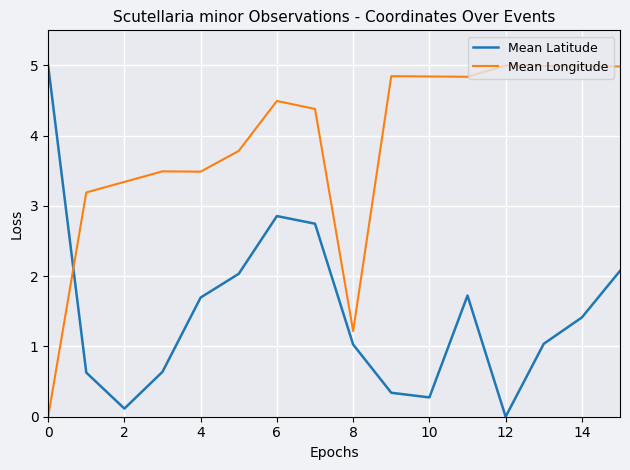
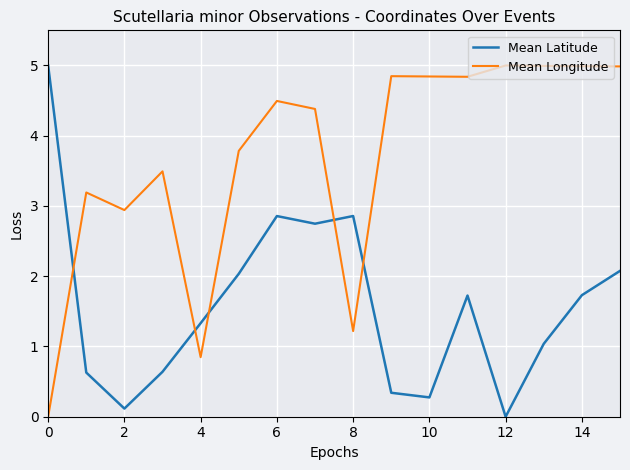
Mean Longitude, 2: 3.3 -> 2.9
Mean Latitude, 4: 1.7 -> 1.3
Mean Longitude, 4: 3.5 -> 0.8
Mean Latitude, 8: 1.0 -> 2.9
Mean Latitude, 14: 1.4 -> 1.7
